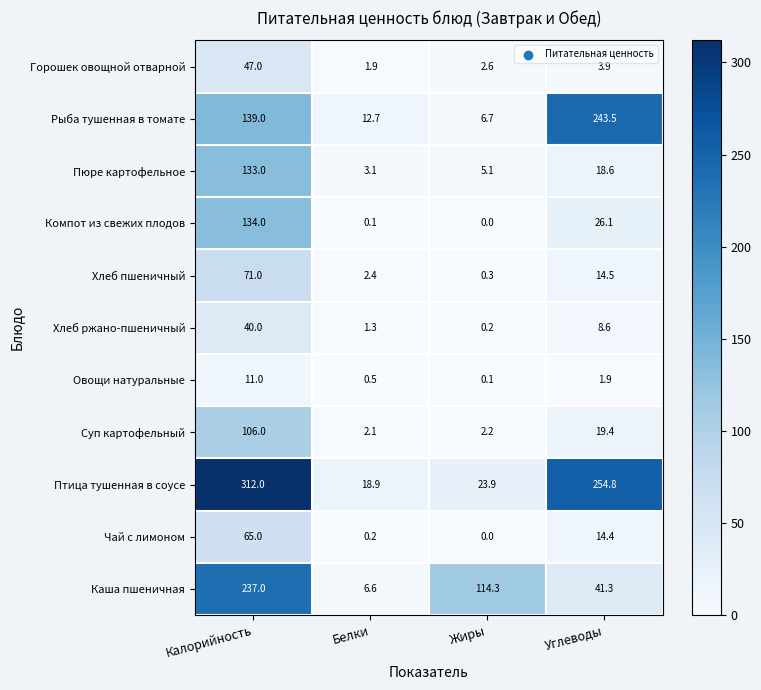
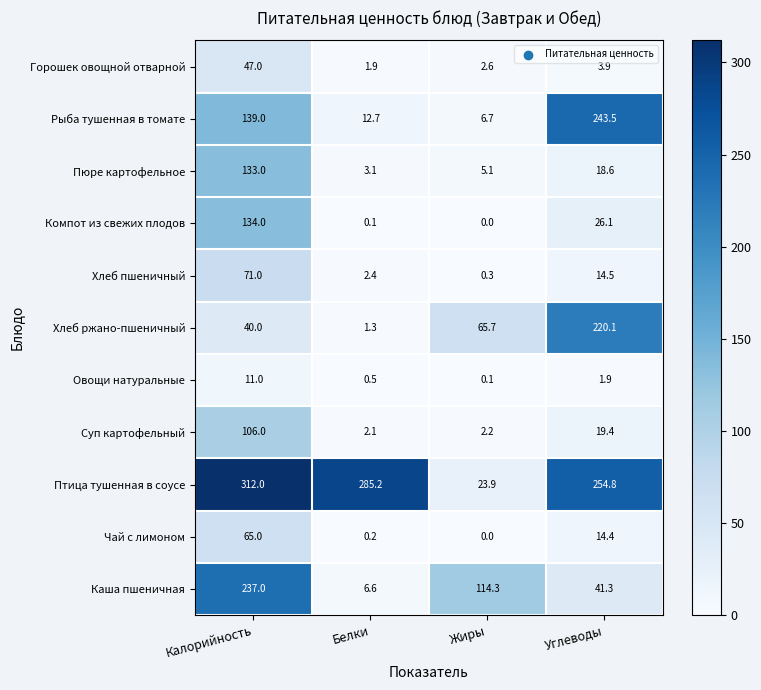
Хлеб ржано-пшеничный, Жиры: 0.2 -> 65.7
Хлеб ржано-пшеничный, Углеводы: 8.6 -> 220.1
Птица тушенная в соусе, Белки: 18.9 -> 285.2
